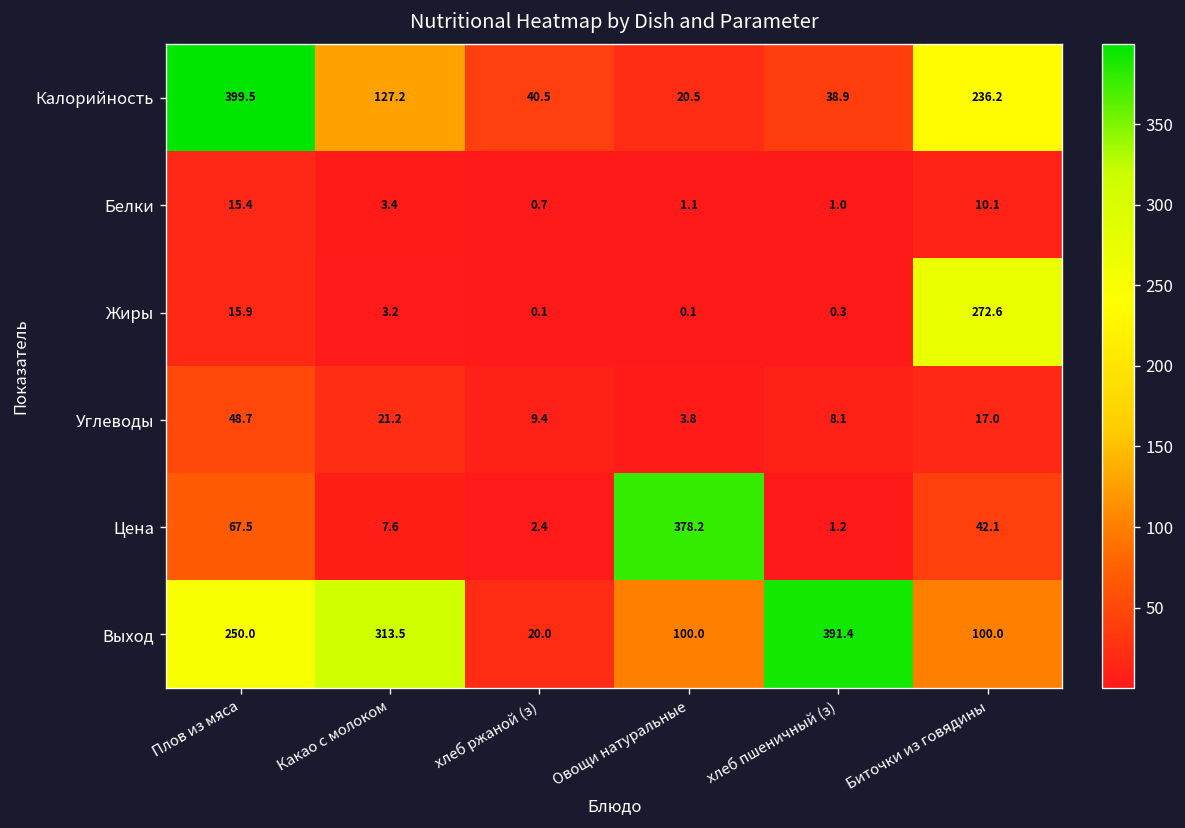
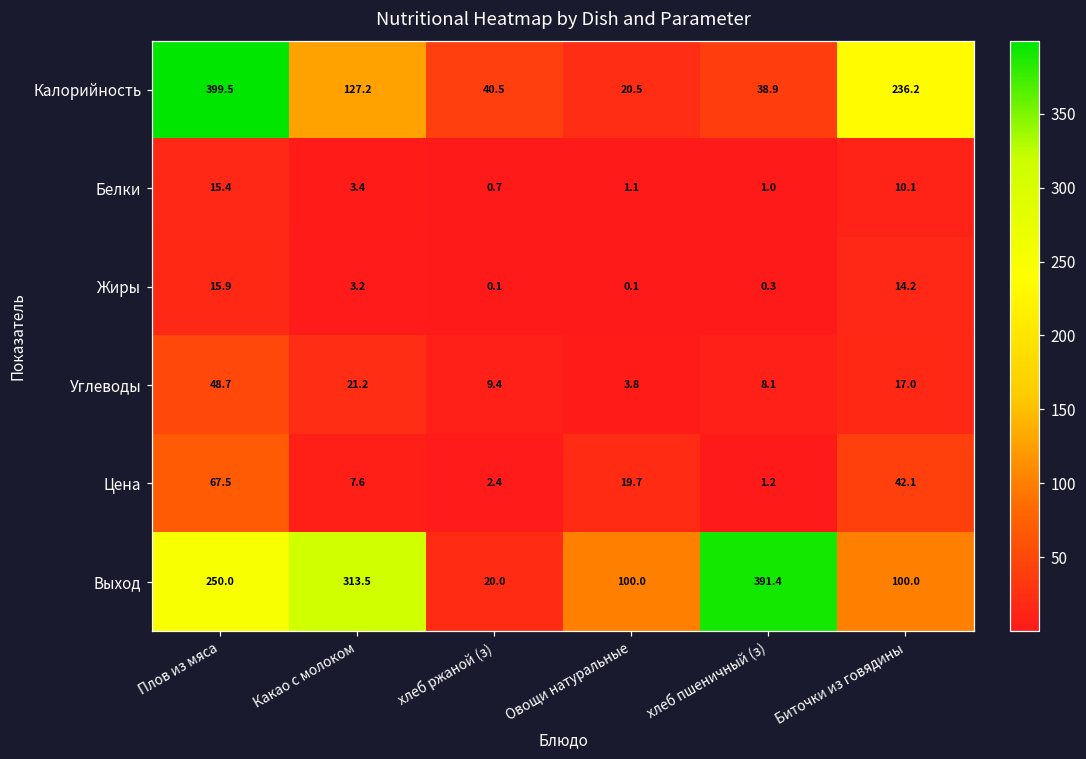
Жиры, Биточки из говядины: 272.6 -> 14.2
Цена, Овощи натуральные: 378.2 -> 19.7
